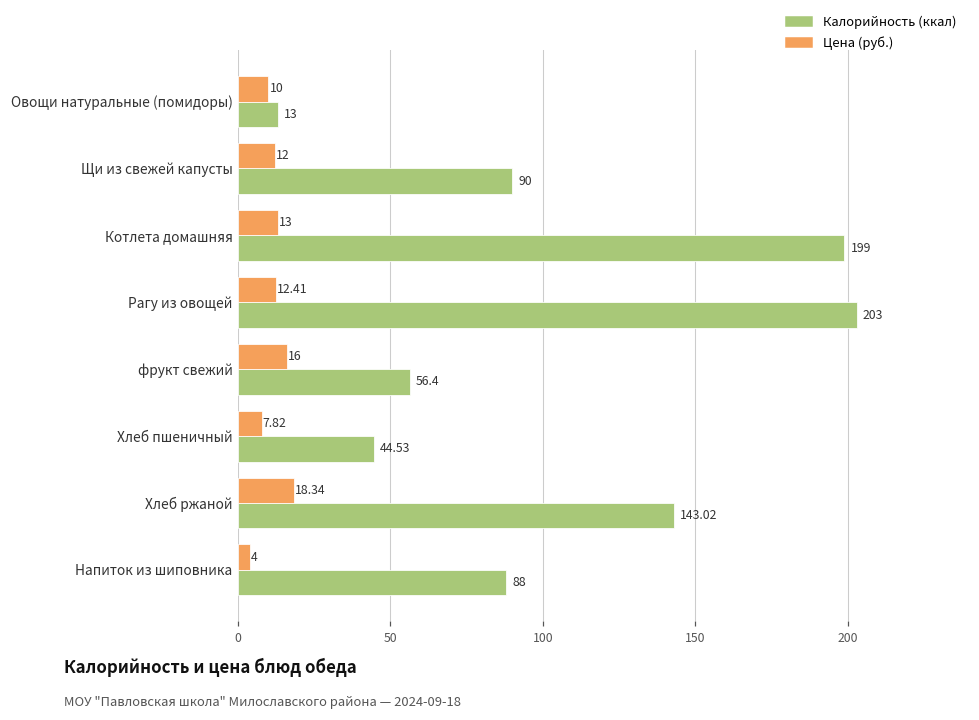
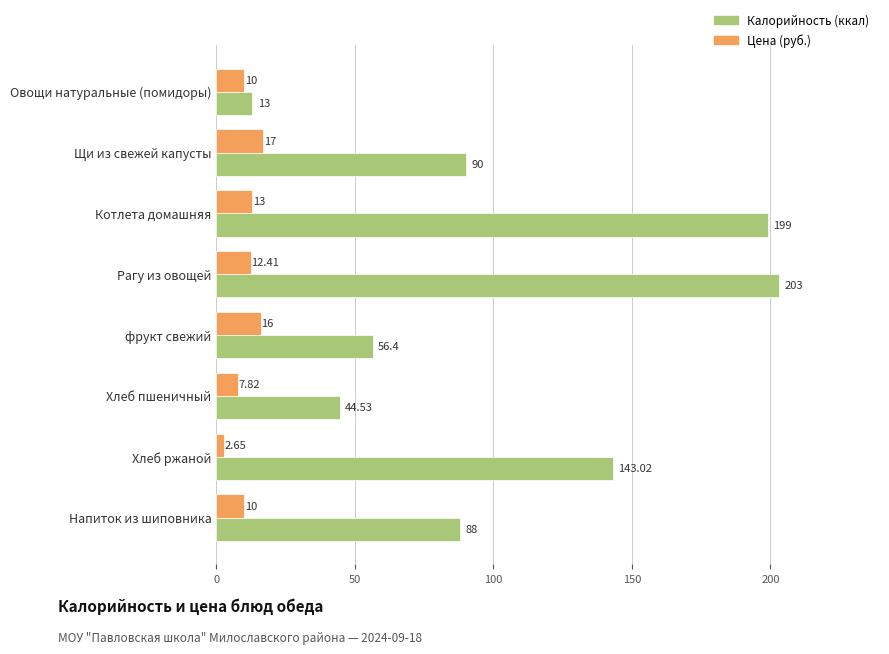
Цена (руб.), Щи из свежей капусты: 12 -> 17
Цена (руб.), Хлеб ржаной: 18.34 -> 2.65
Цена (руб.), Напиток из шиповника: 4 -> 10
